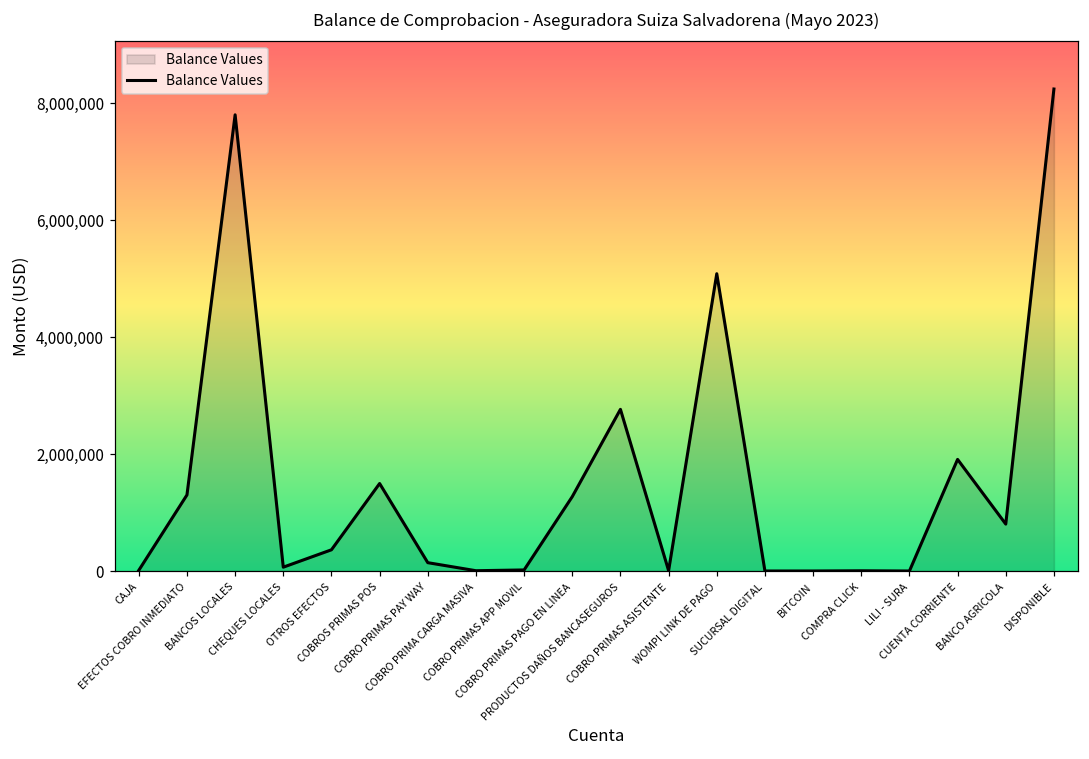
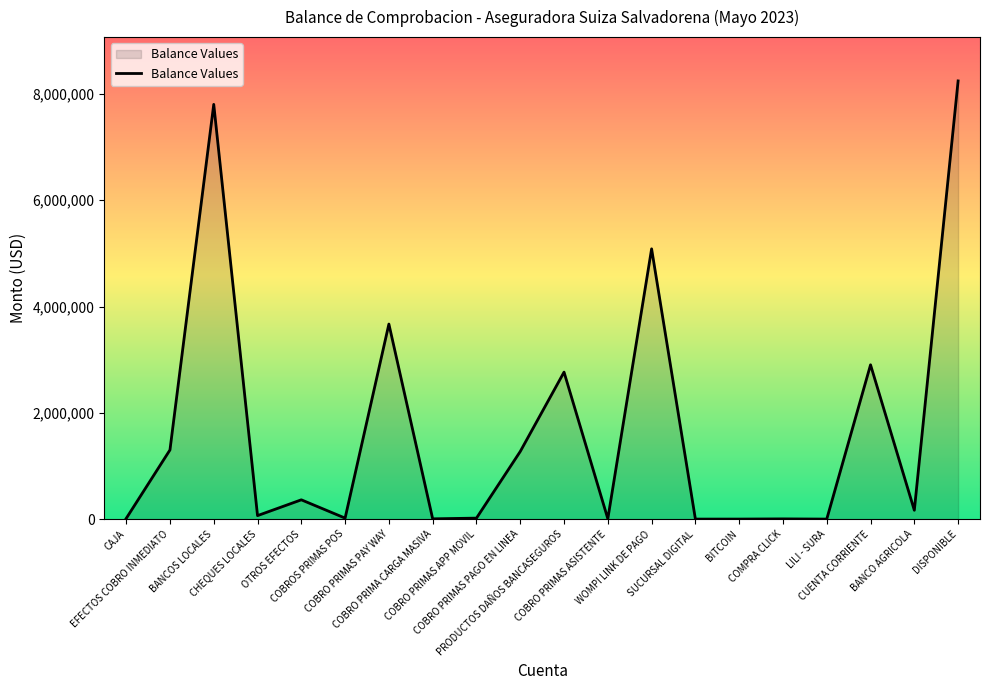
COBROS PRIMAS POS: 1,500,000 -> 0
COBRO PRIMAS PAY WAY: 100,000 -> 3,700,000
CUENTA CORRIENTE: 1,900,000 -> 2,900,000
BANCO AGRICOLA: 800,000 -> 200,000
